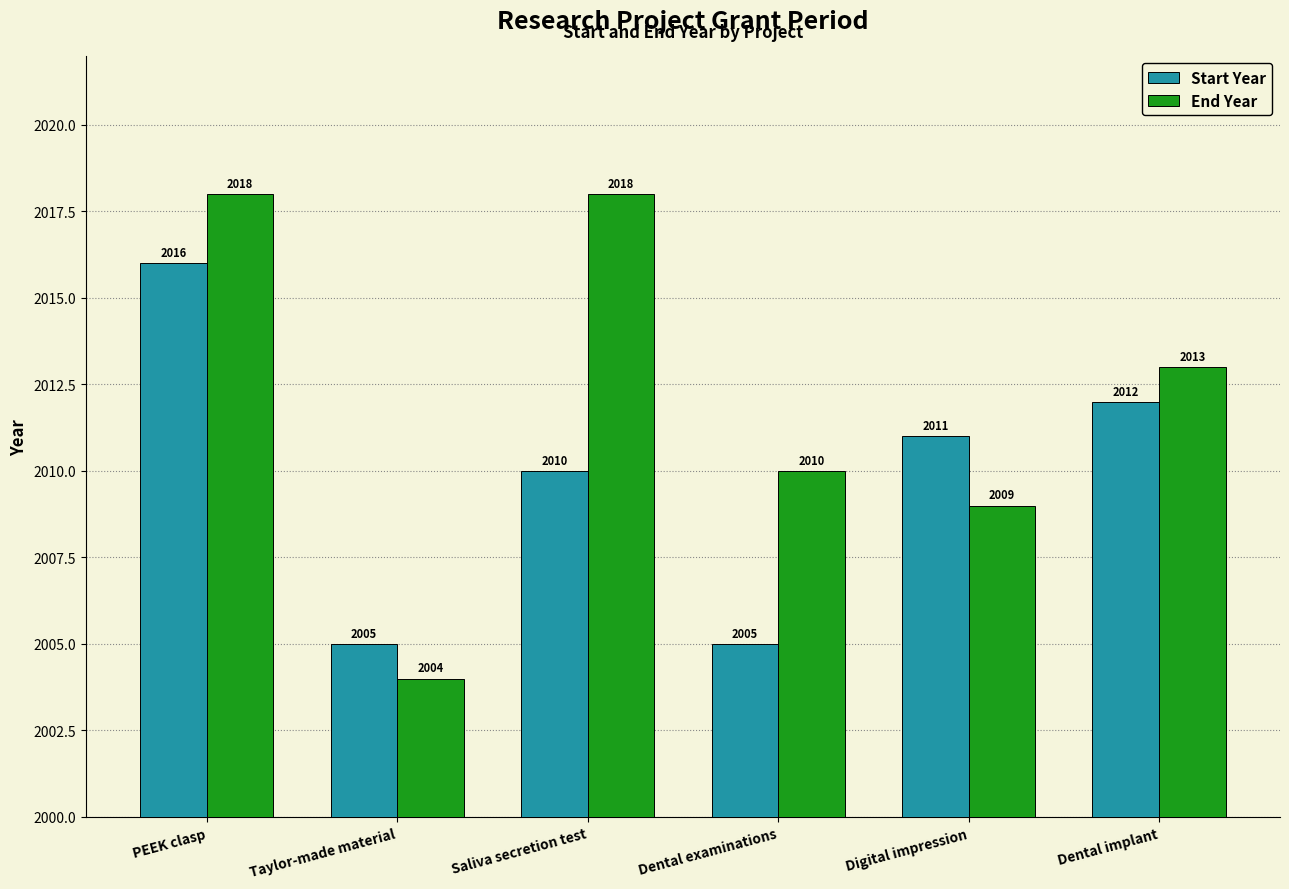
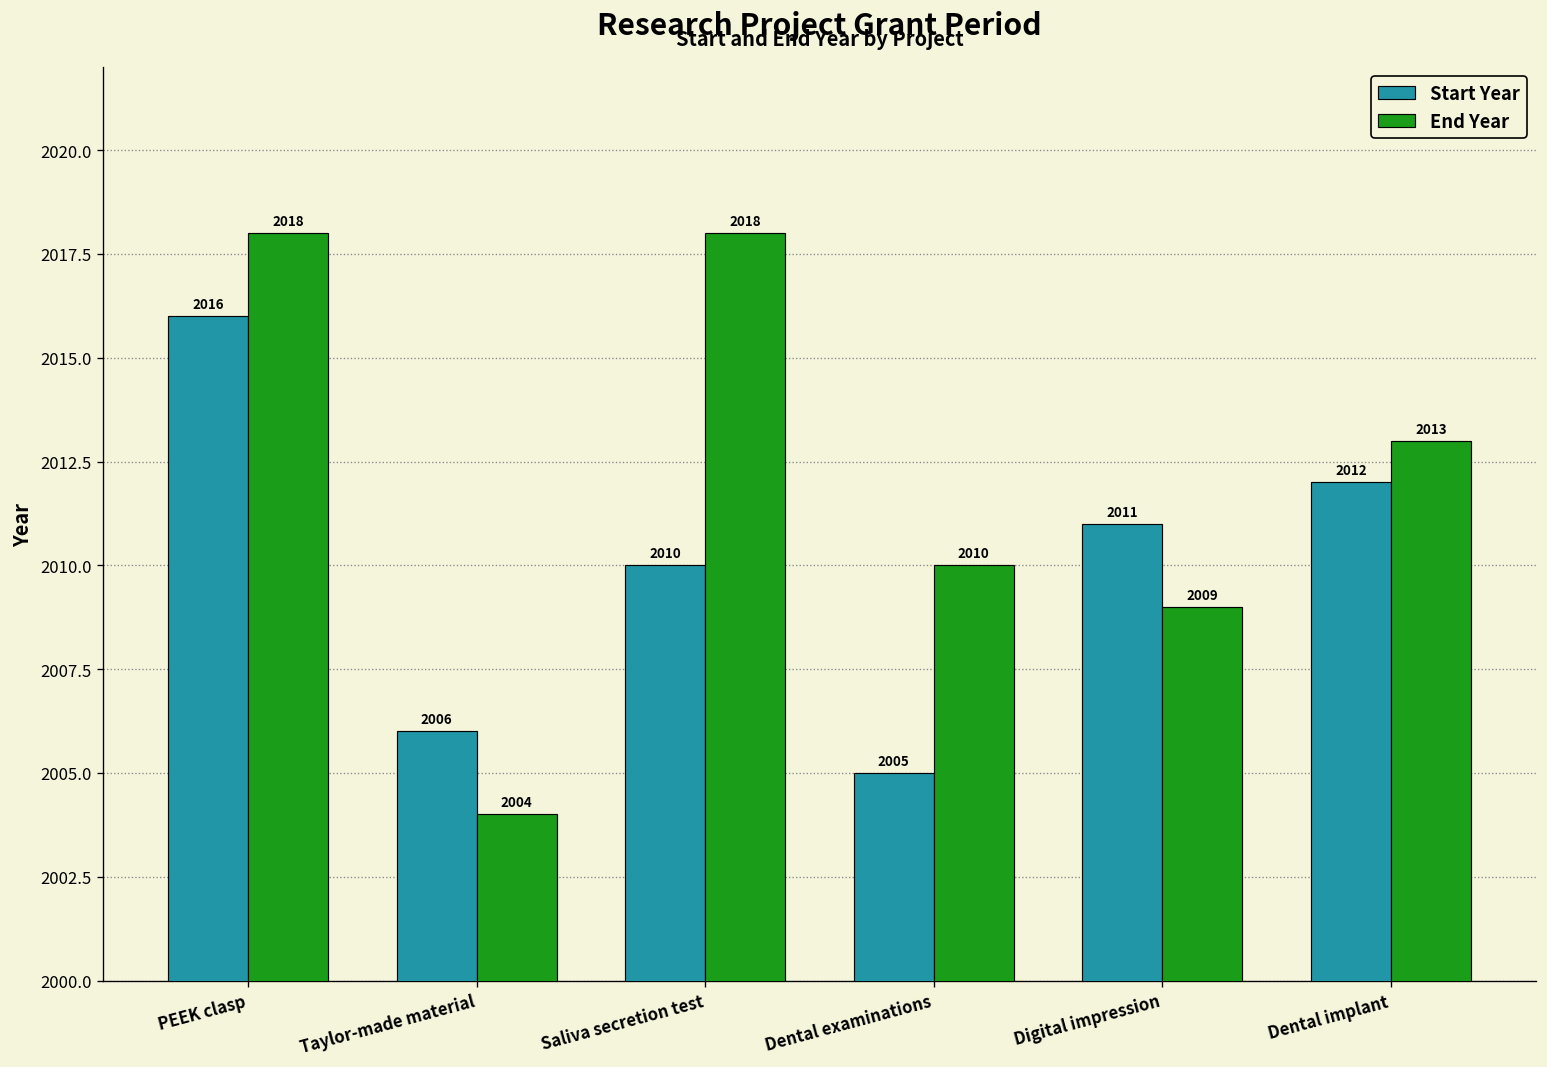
Start Year, Taylor-made material: 2005 -> 2006
